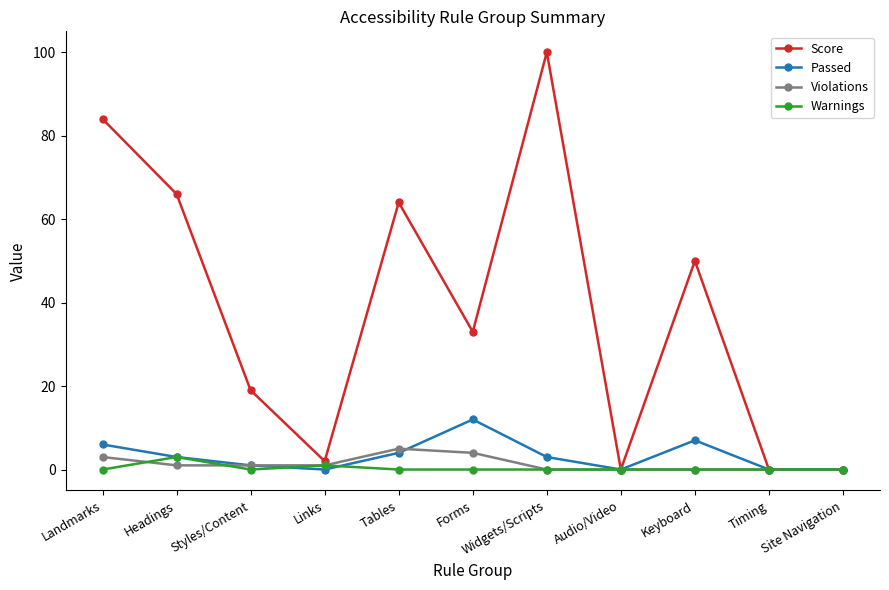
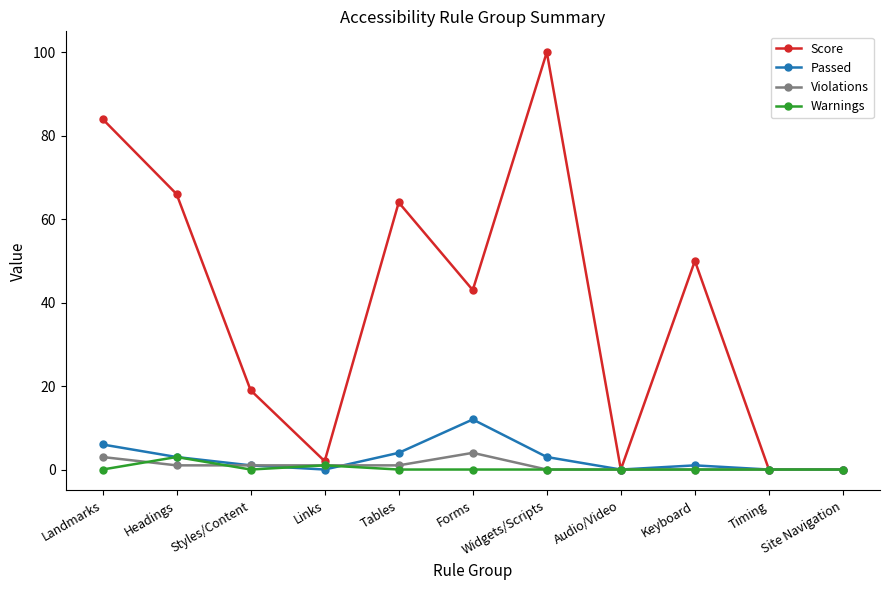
Violations, Tables: 5 -> 1
Score, Forms: 33 -> 43
Passed, Keyboard: 7 -> 1
